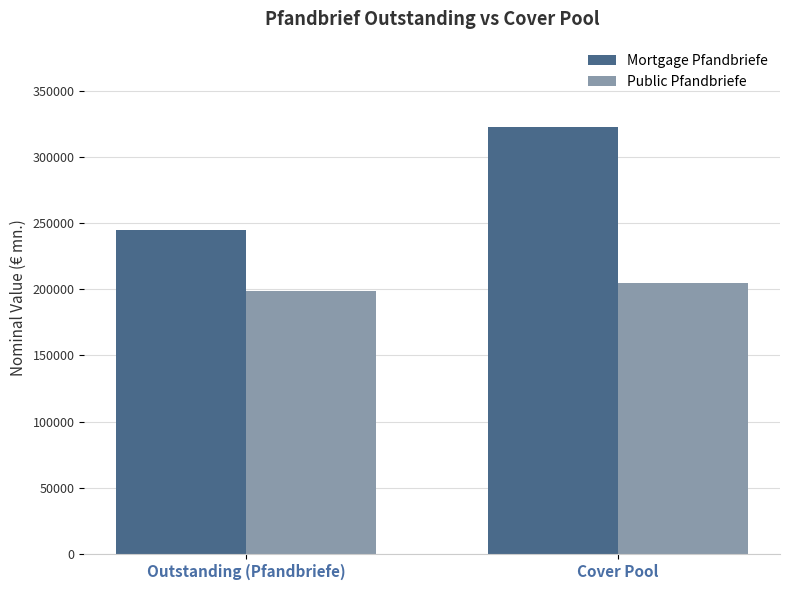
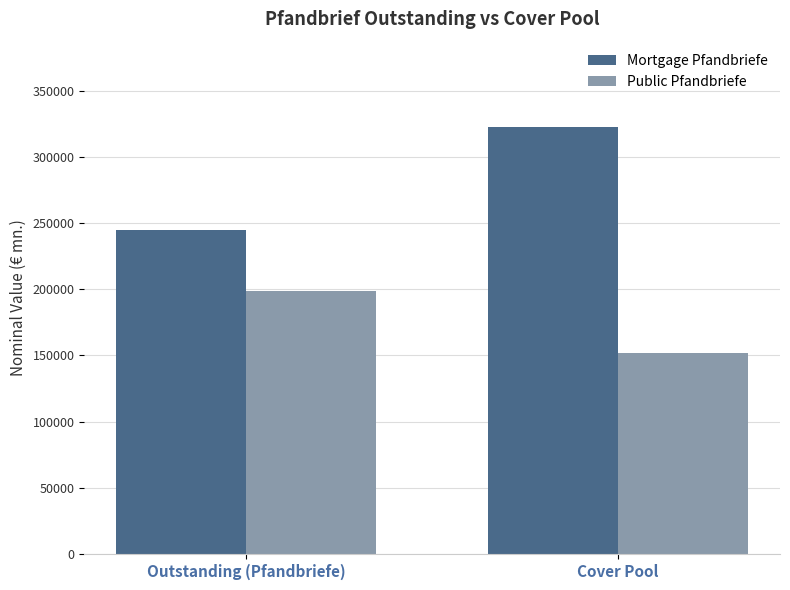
Public Pfandbriefe, Cover Pool: 205000 -> 152000
